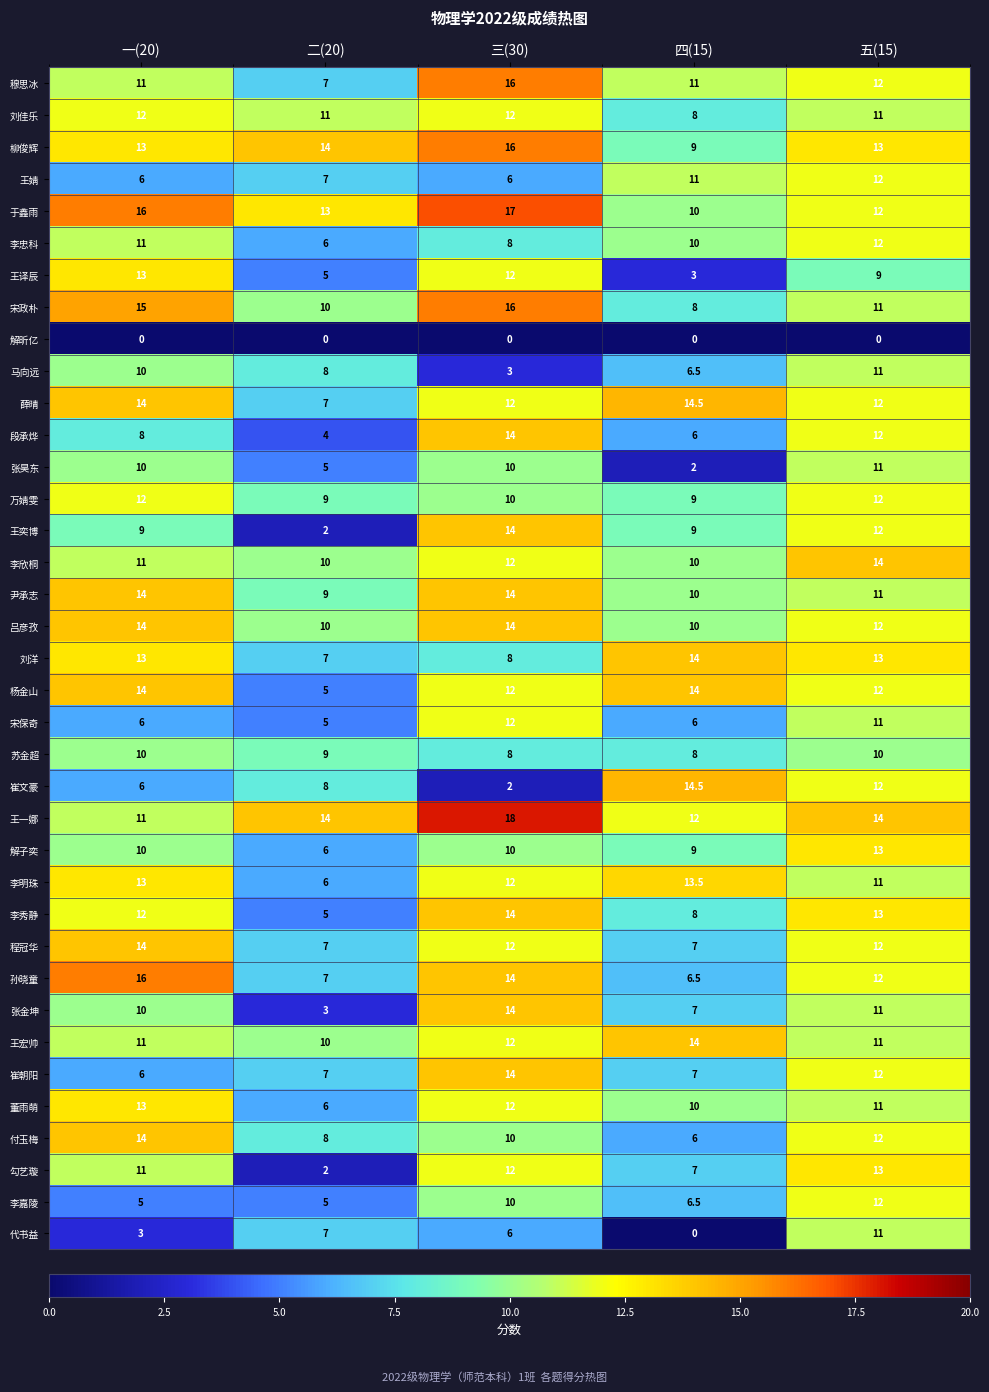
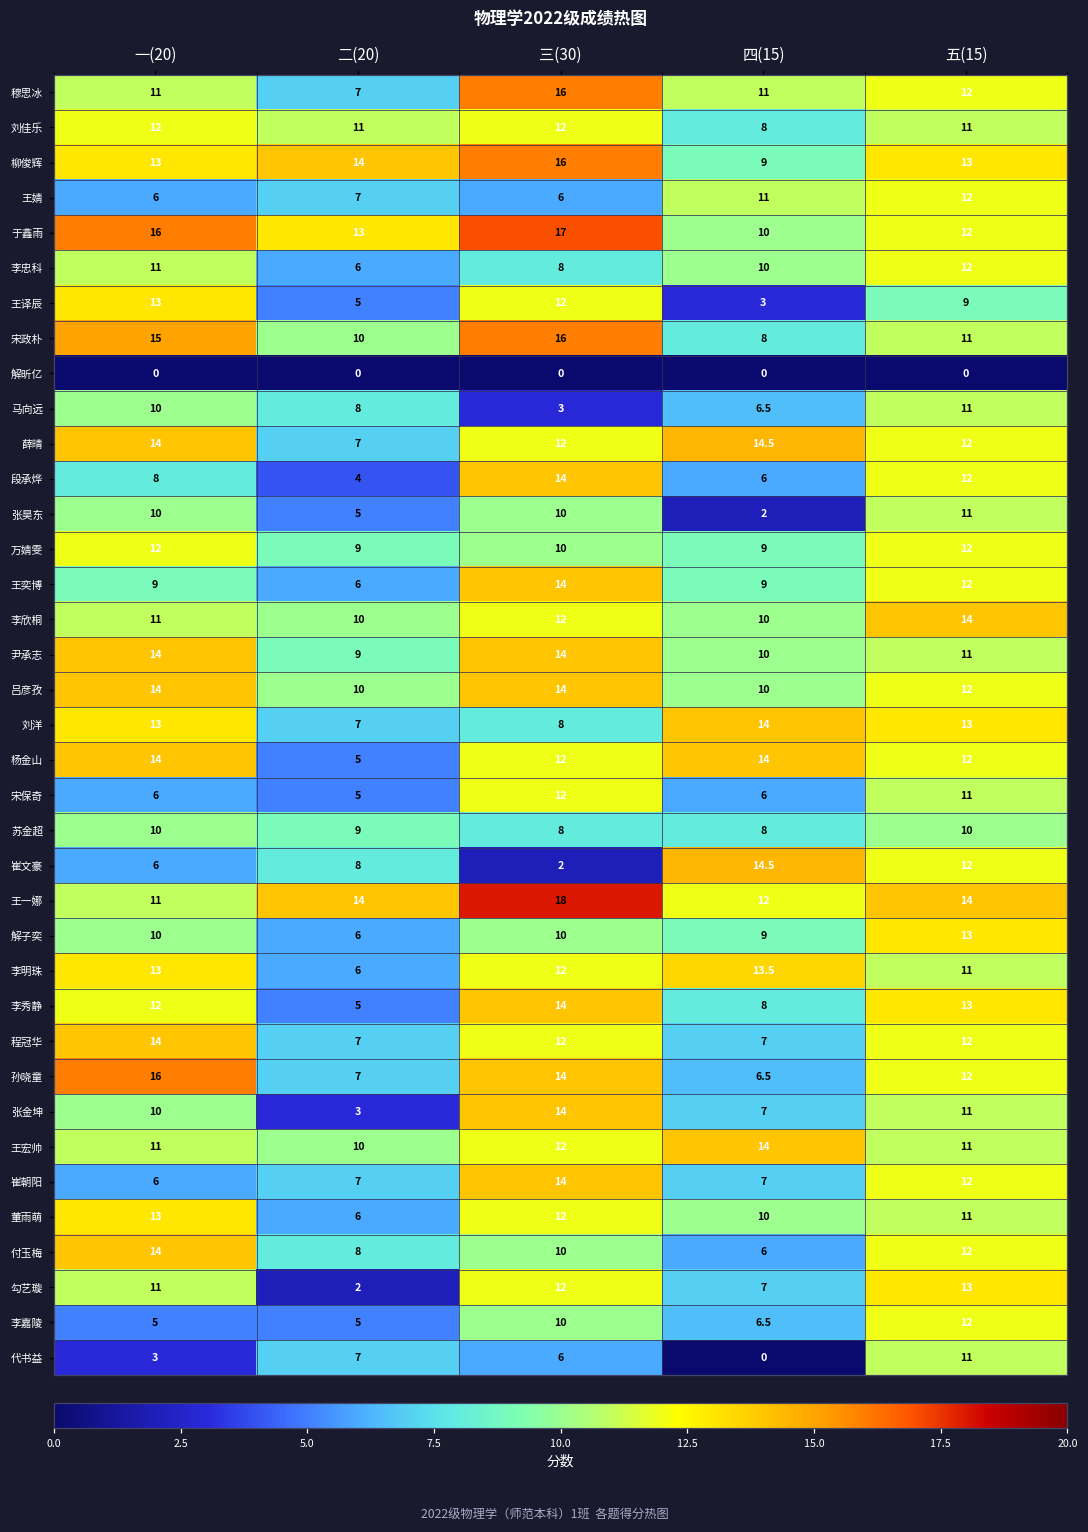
王奕博, 二(20): 2 -> 6
